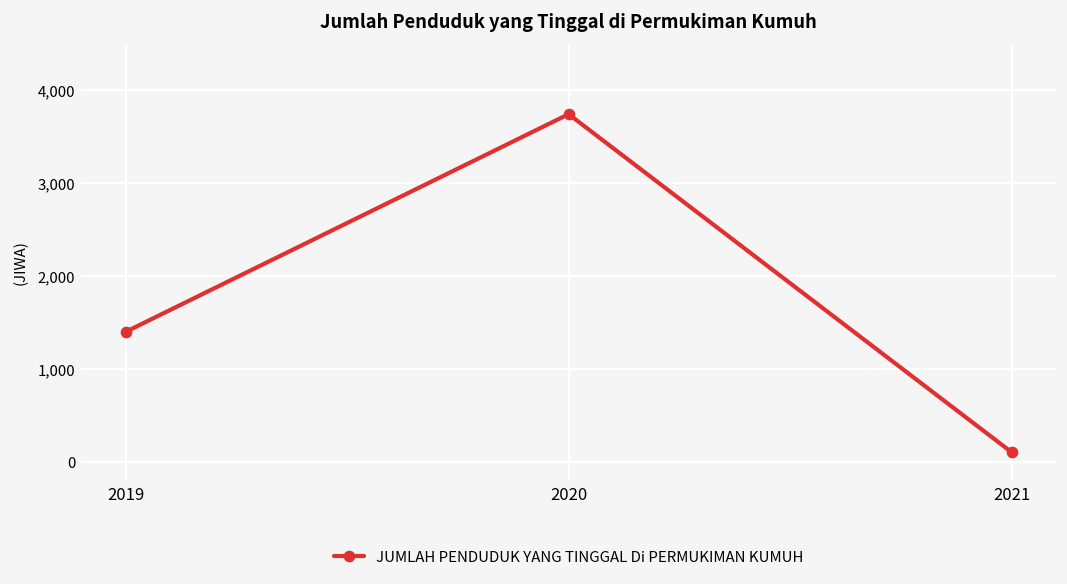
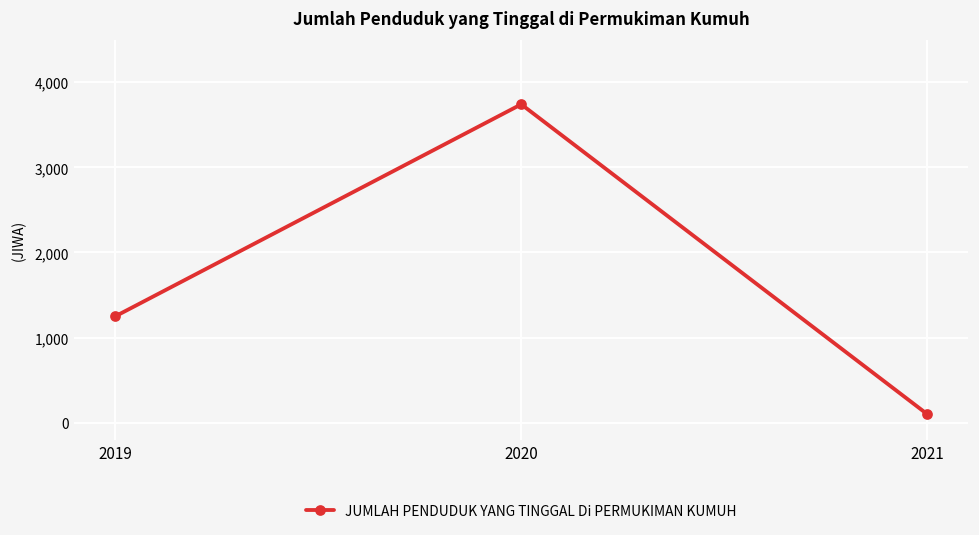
2019: 1,400 -> 1,200
